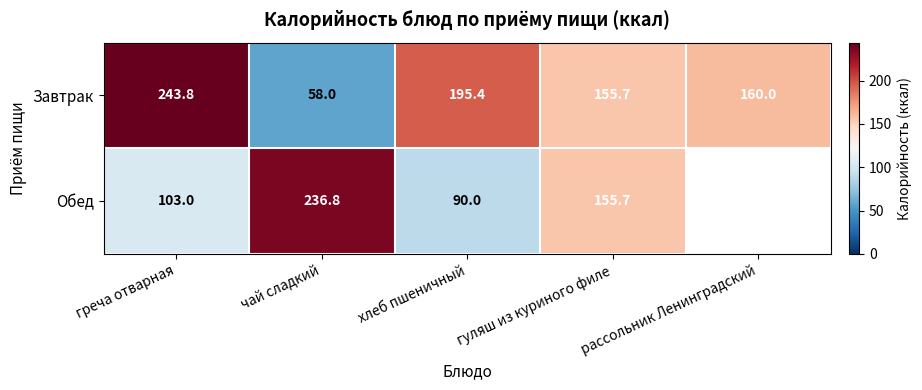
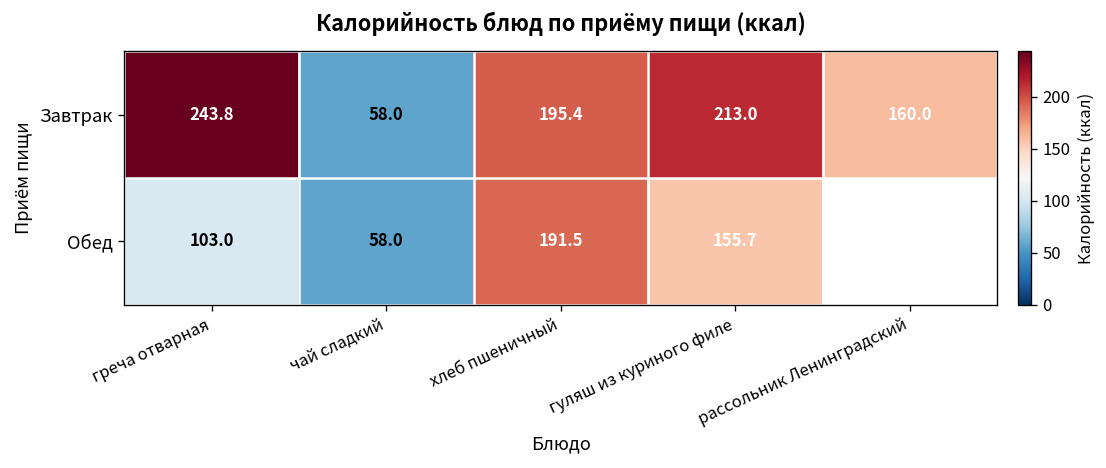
Завтрак, гуляш из куриного филе: 155.7 -> 213.0
Обед, чай сладкий: 236.8 -> 58.0
Обед, хлеб пшеничный: 90.0 -> 191.5
